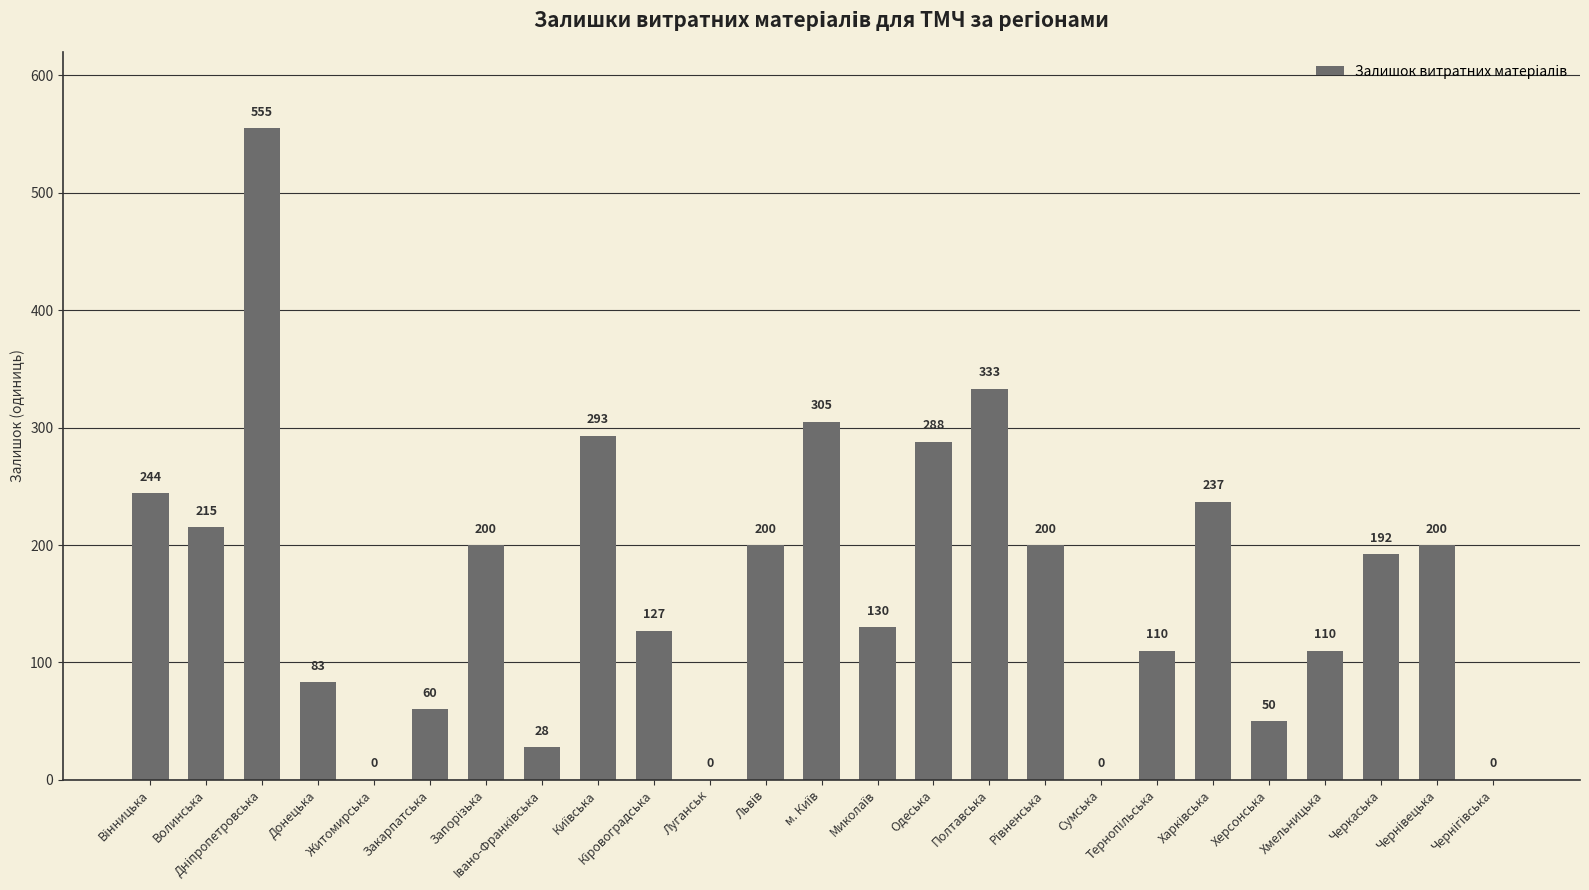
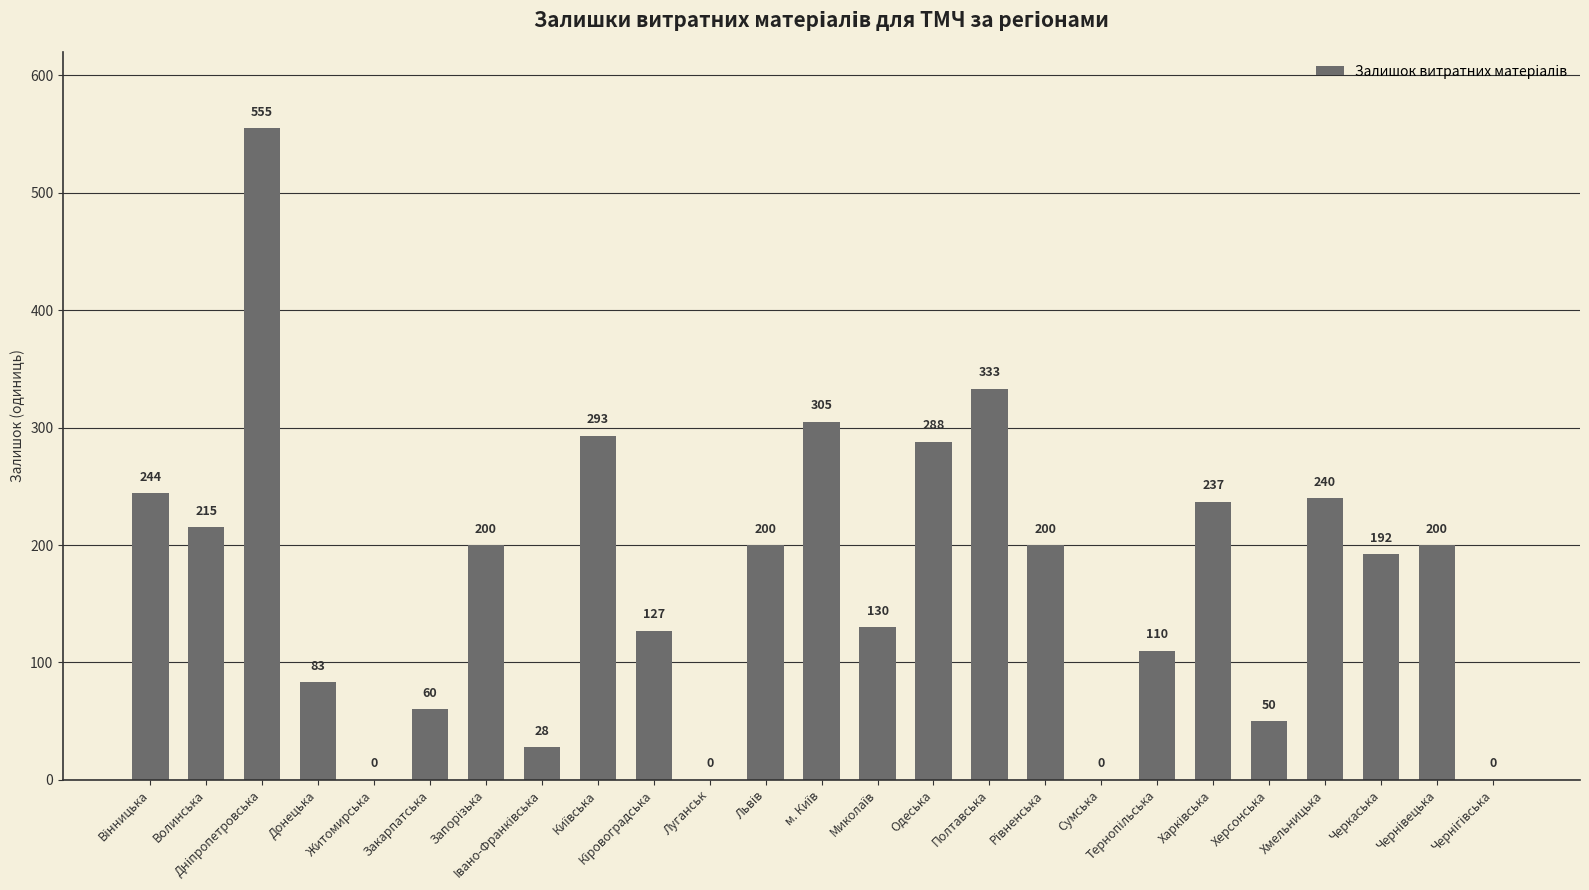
Хмельницька: 110 -> 240
